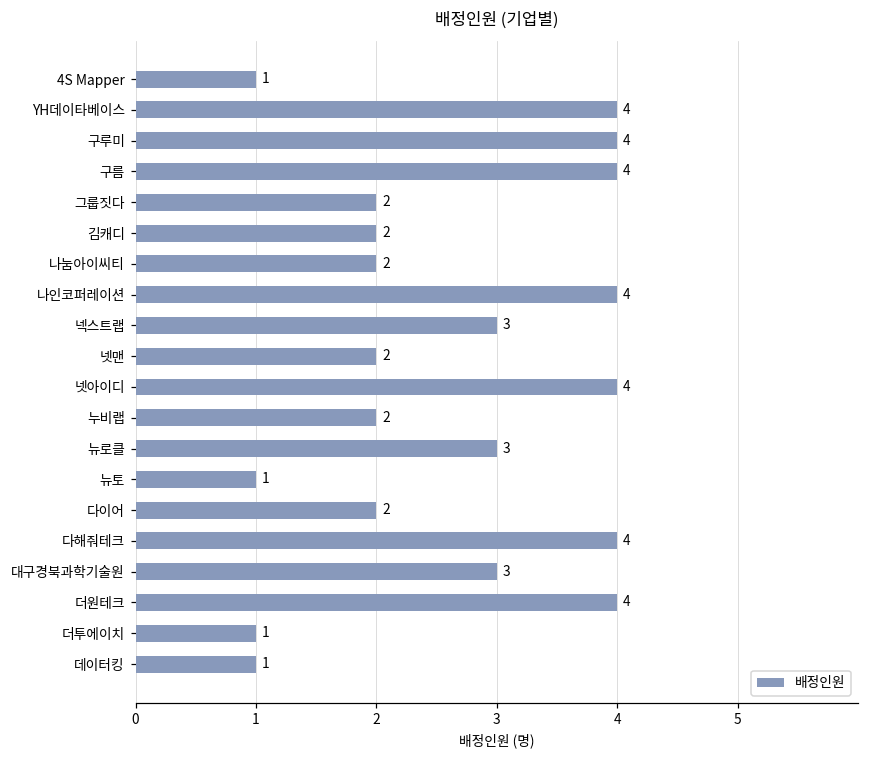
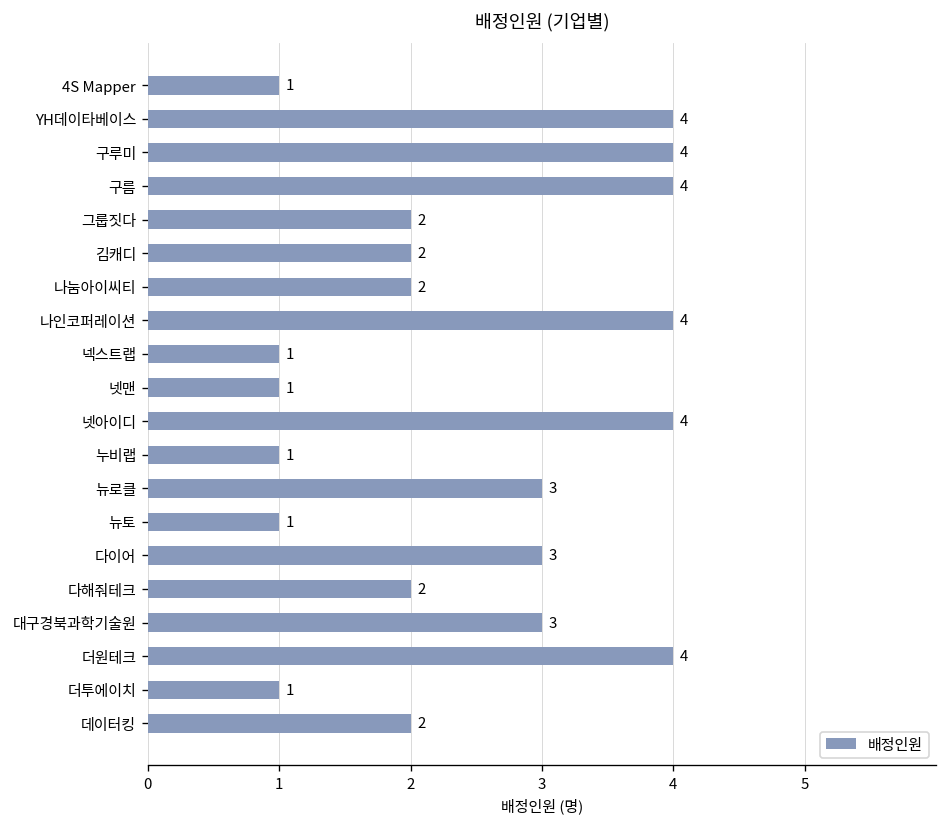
넥스트랩: 3 -> 1
넷맨: 2 -> 1
누비랩: 2 -> 1
다이어: 2 -> 3
다해줘테크: 4 -> 2
데이터킹: 1 -> 2
